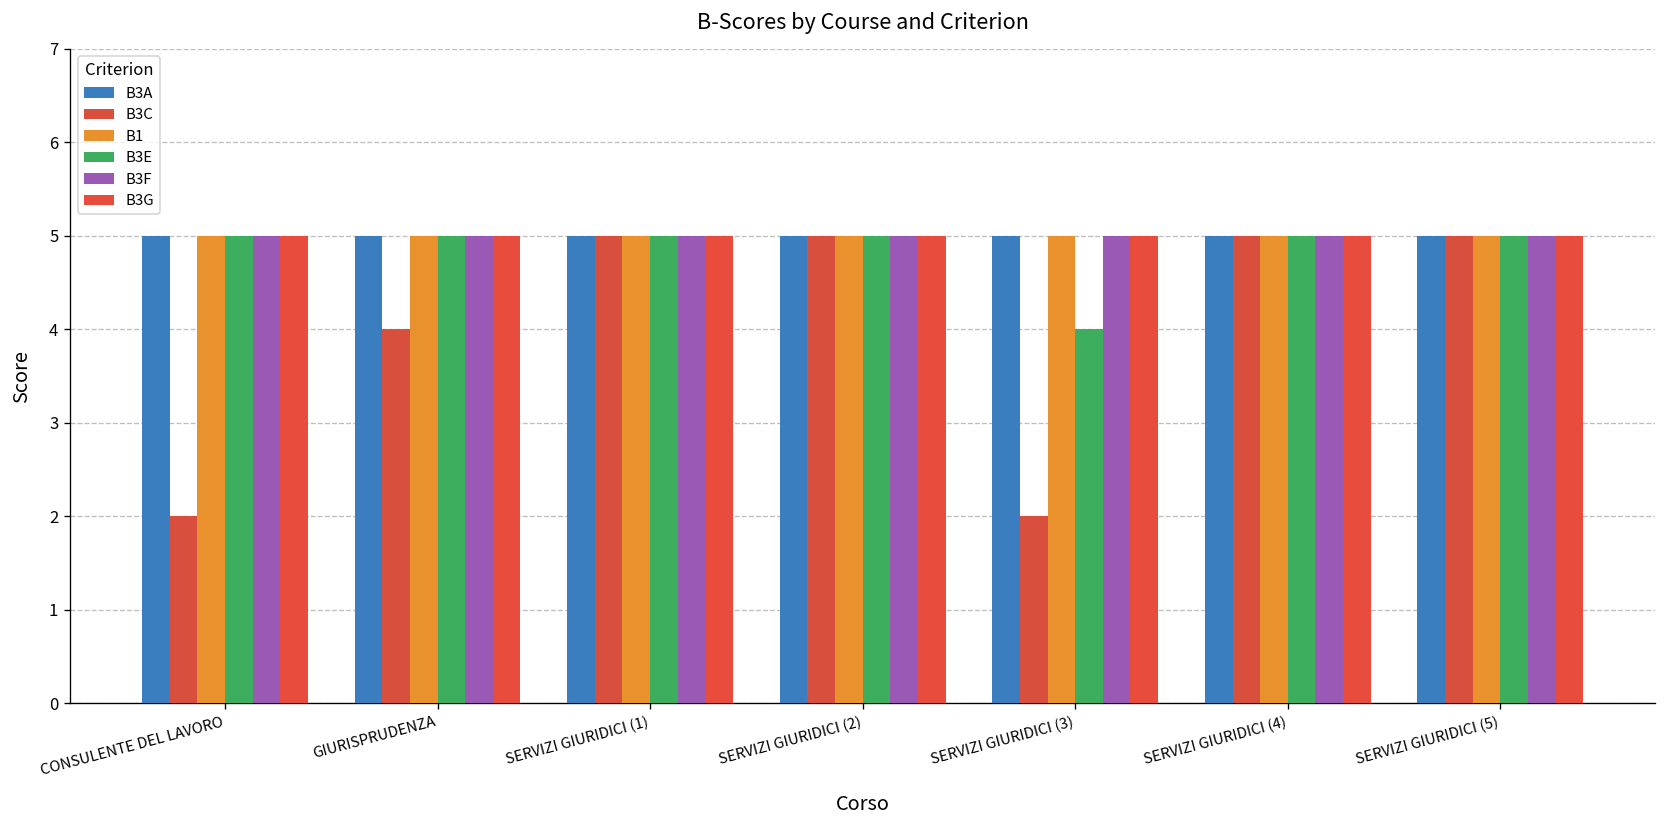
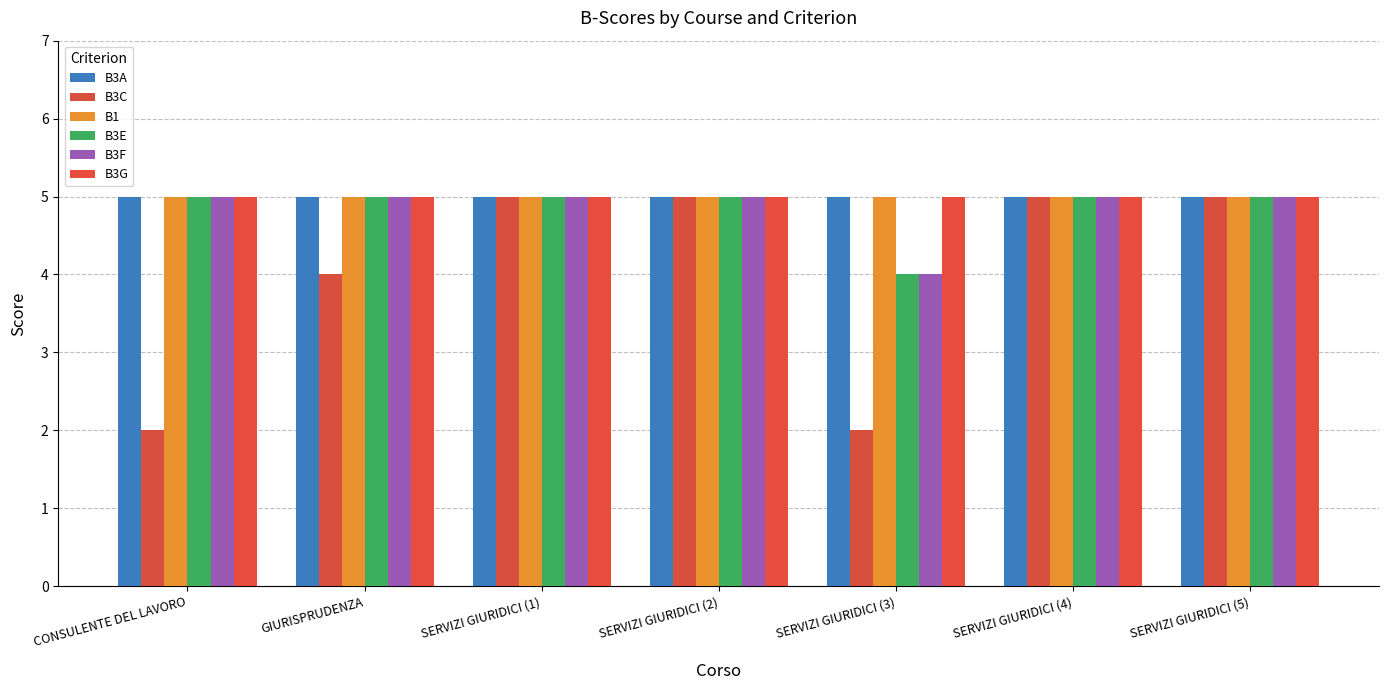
B3F, SERVIZI GIURIDICI (3): 5 -> 4
